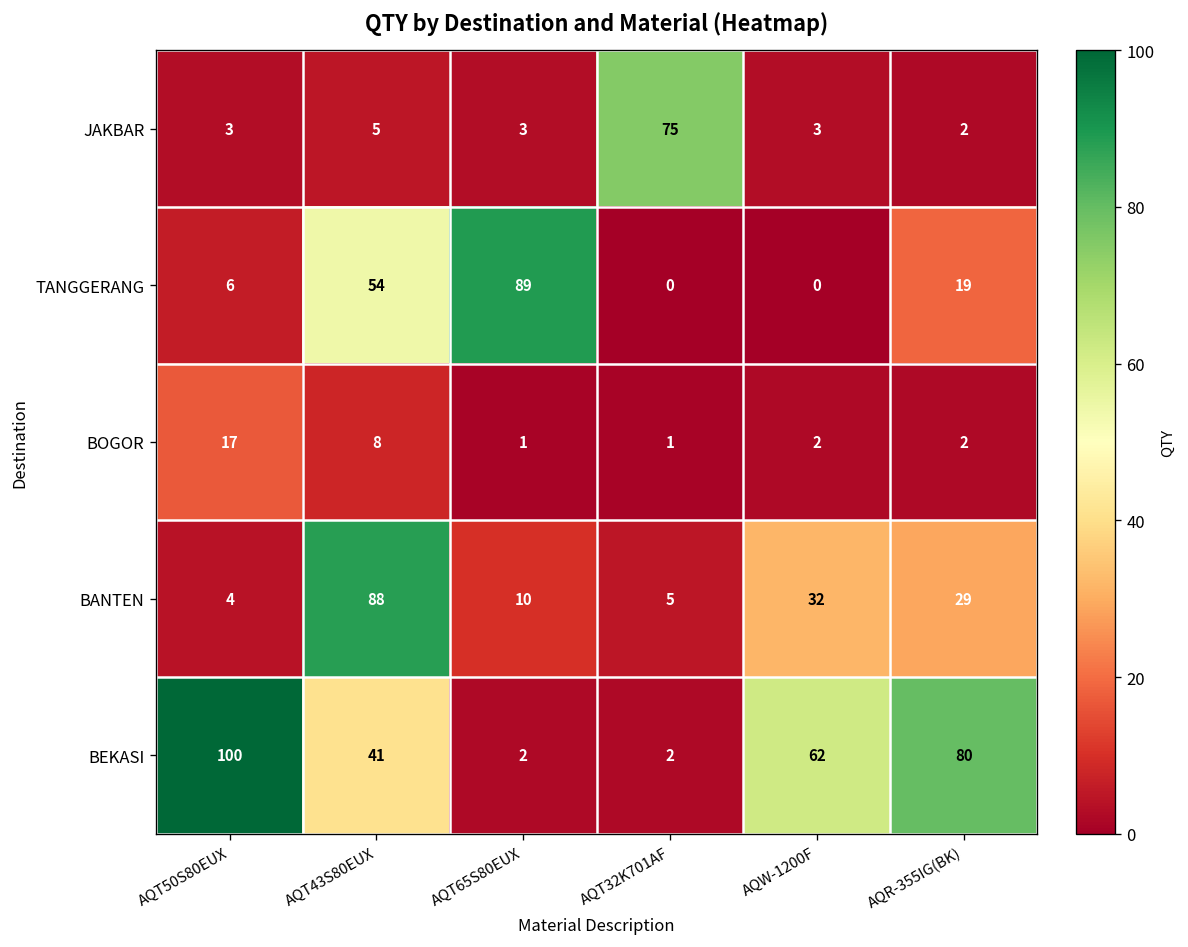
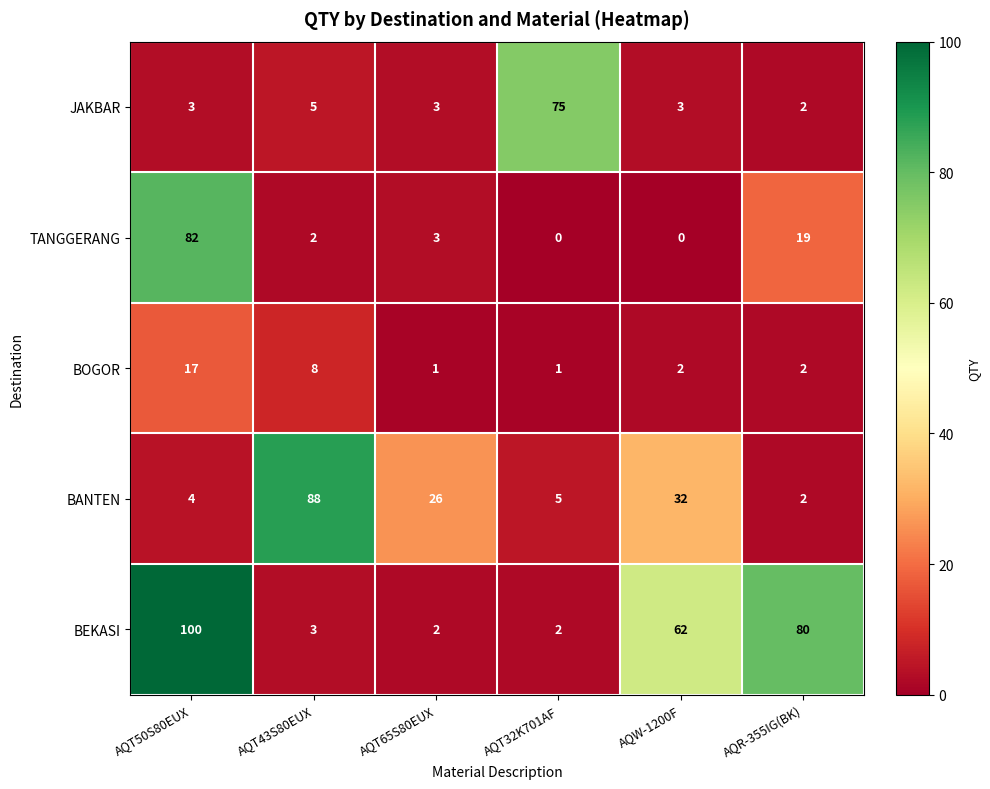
TANGGERANG, AQT50S80EUX: 6 -> 82
TANGGERANG, AQT43S80EUX: 54 -> 2
TANGGERANG, AQT65S80EUX: 89 -> 3
BANTEN, AQT65S80EUX: 10 -> 26
BANTEN, AQR-355IG(BK): 29 -> 2
BEKASI, AQT43S80EUX: 41 -> 3
